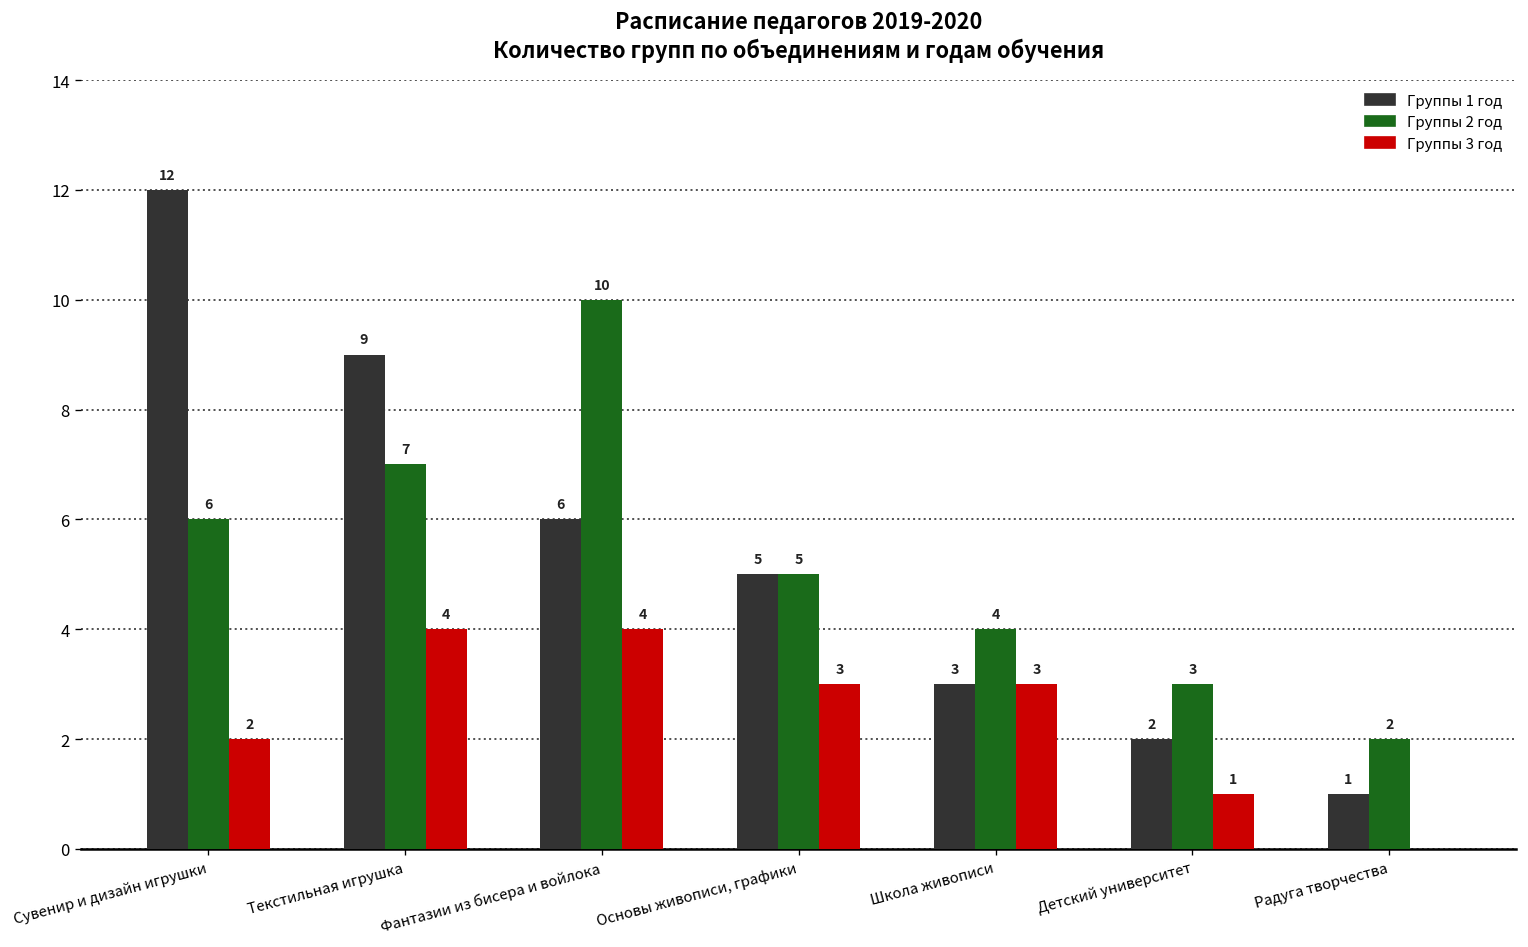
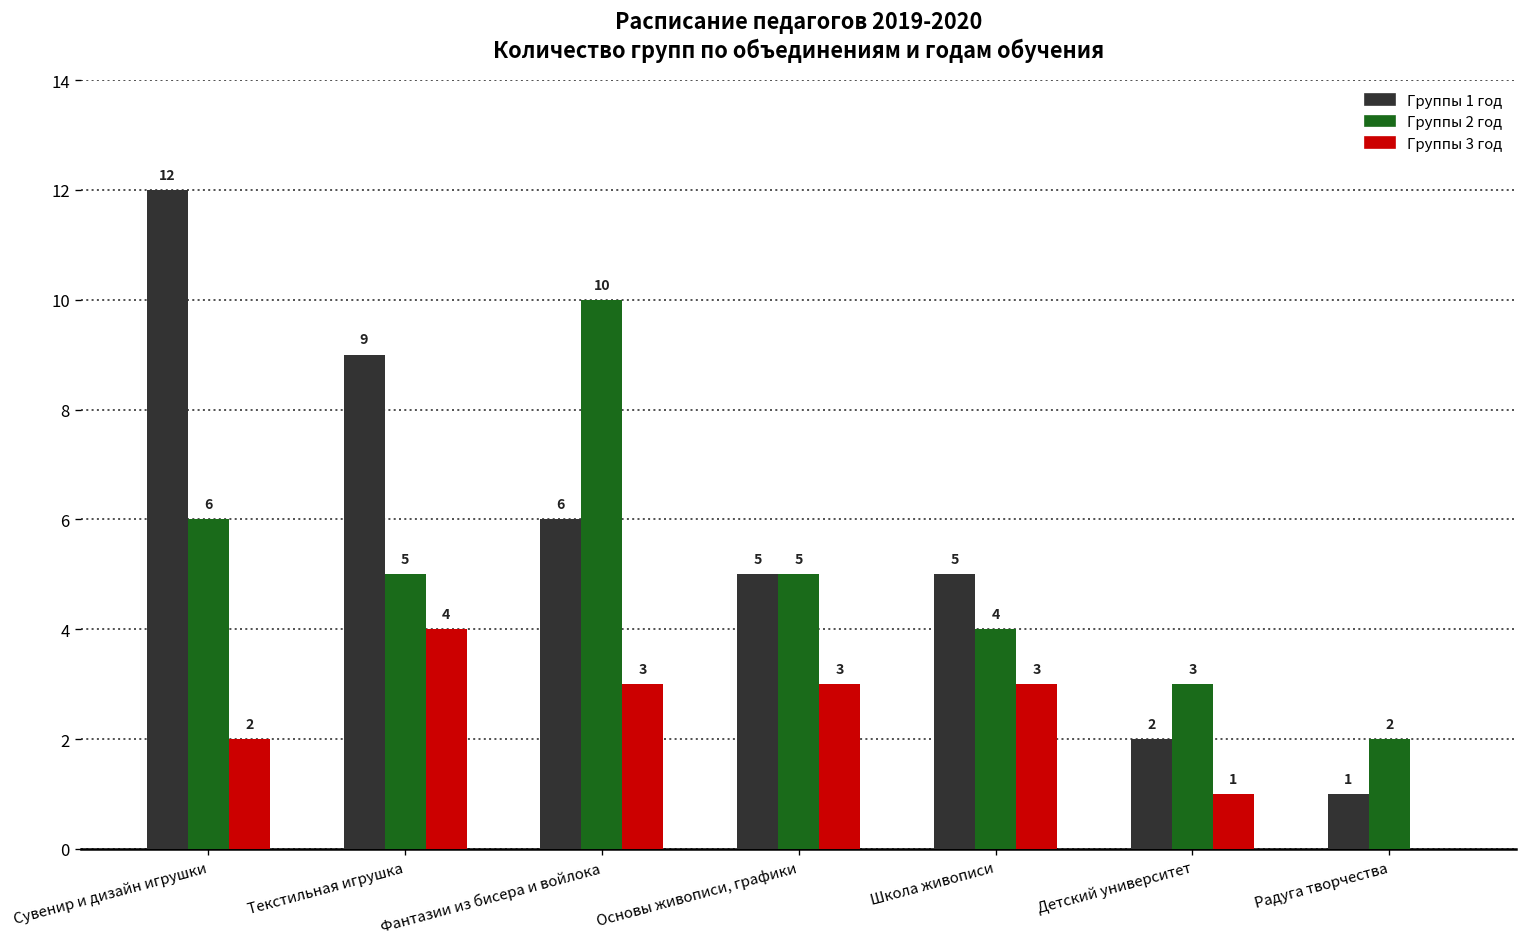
Группы 2 год, Текстильная игрушка: 7 -> 5
Группы 3 год, Фантазии из бисера и войлока: 4 -> 3
Группы 1 год, Школа живописи: 3 -> 5
